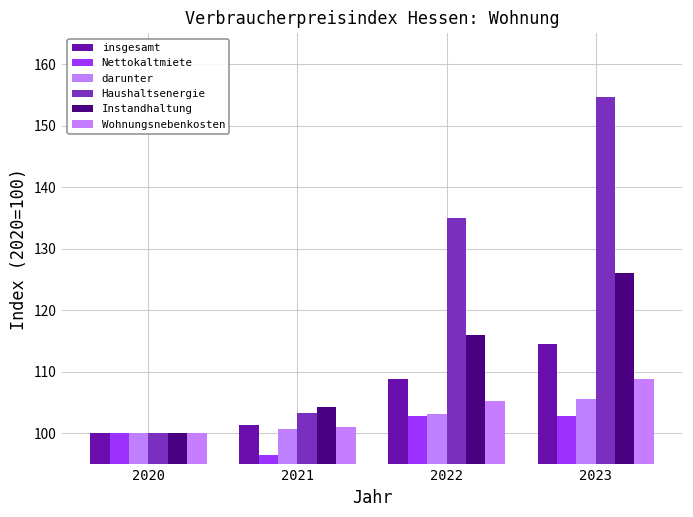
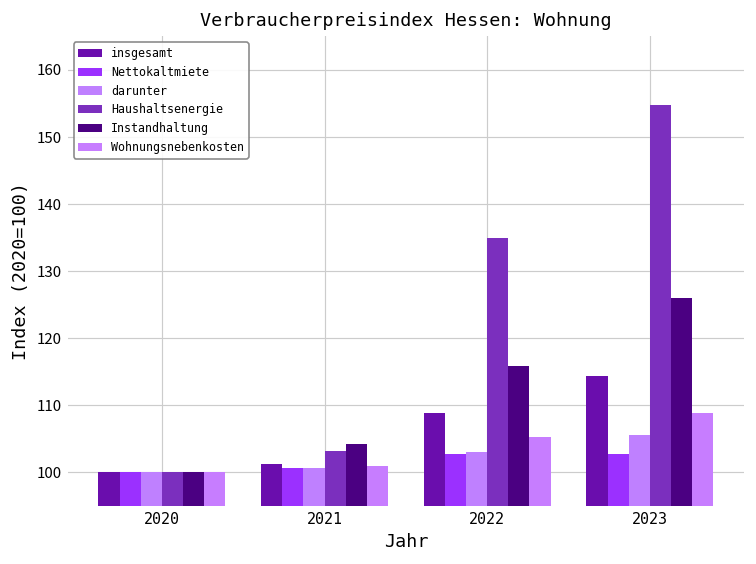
Nettokaltmiete, 2021: 96 -> 101
